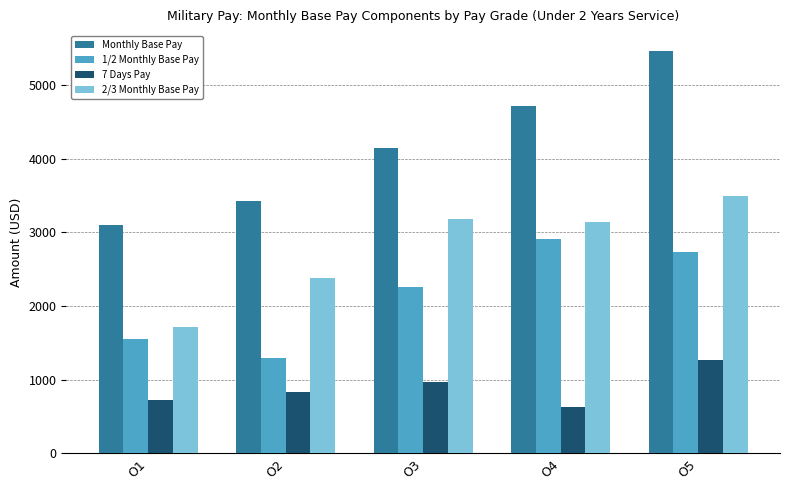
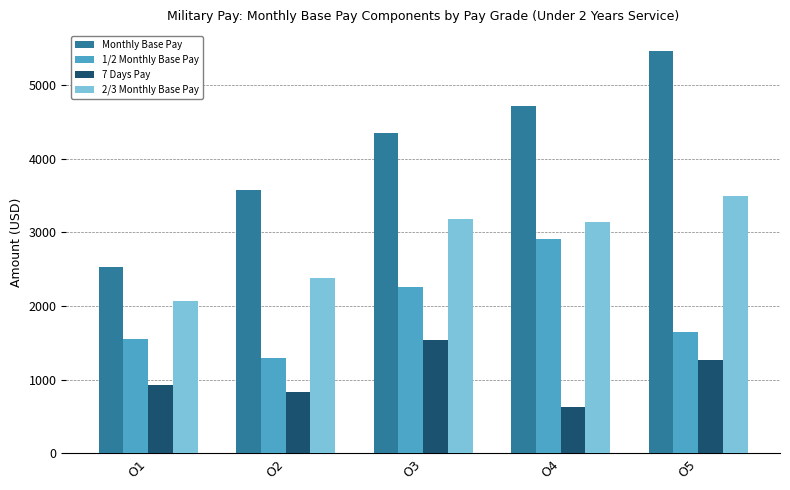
Monthly Base Pay, O1: 3100 -> 2500
7 Days Pay, O1: 700 -> 900
2/3 Monthly Base Pay, O1: 1700 -> 2100
Monthly Base Pay, O2: 3400 -> 3600
Monthly Base Pay, O3: 4100 -> 4300
7 Days Pay, O3: 1000 -> 1500
1/2 Monthly Base Pay, O5: 2700 -> 1600
